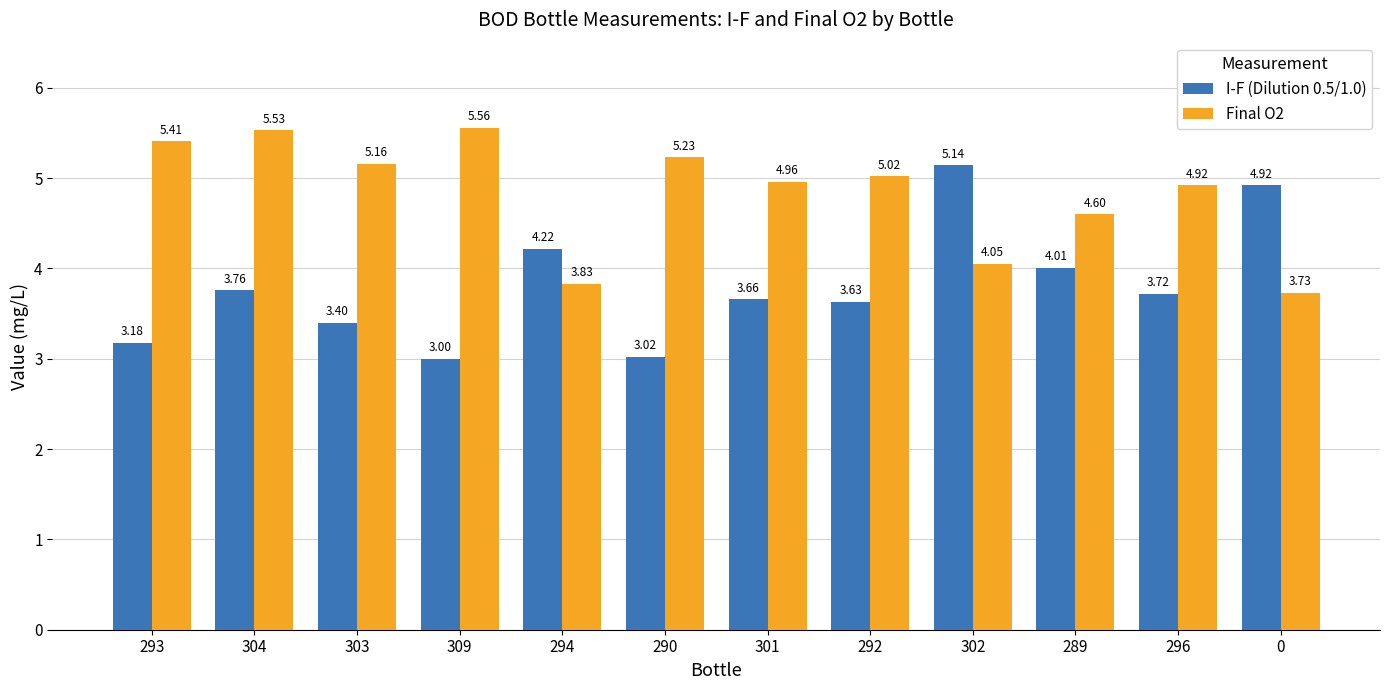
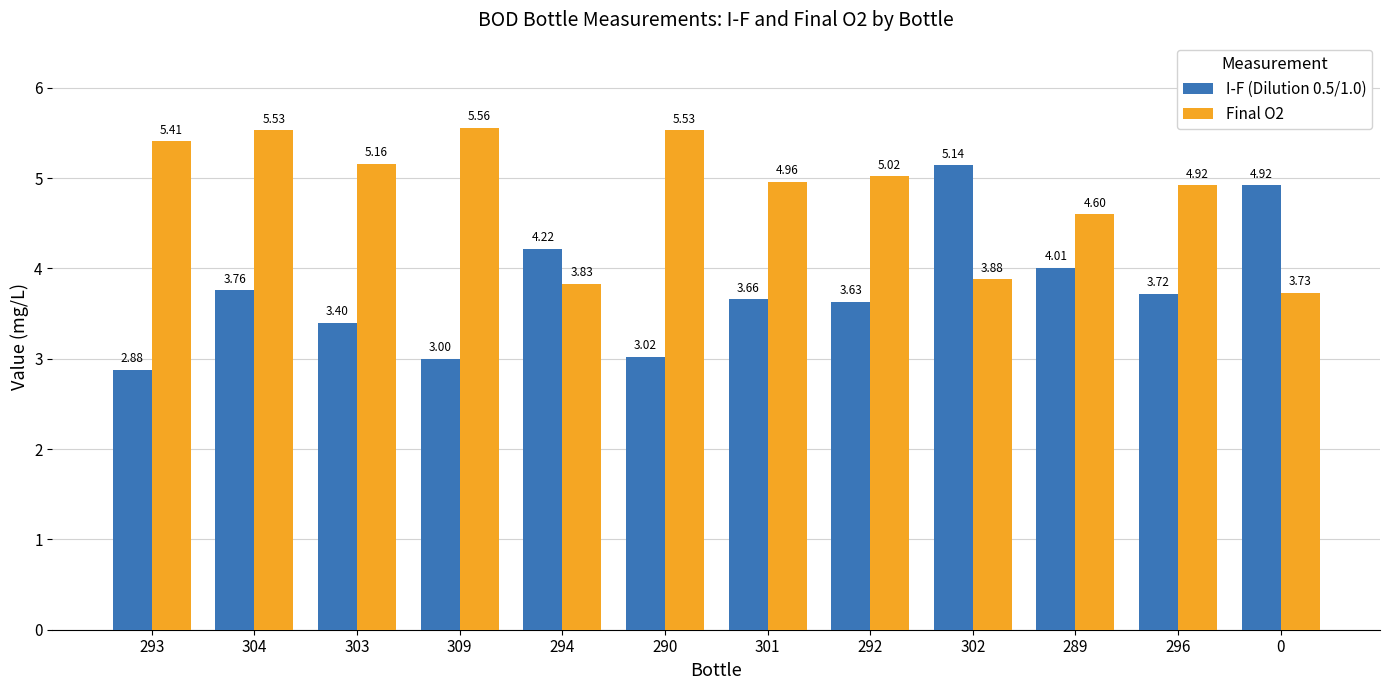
I-F (Dilution 0.5/1.0), 293: 3.18 -> 2.88
Final O2, 290: 5.23 -> 5.53
Final O2, 302: 4.05 -> 3.88
